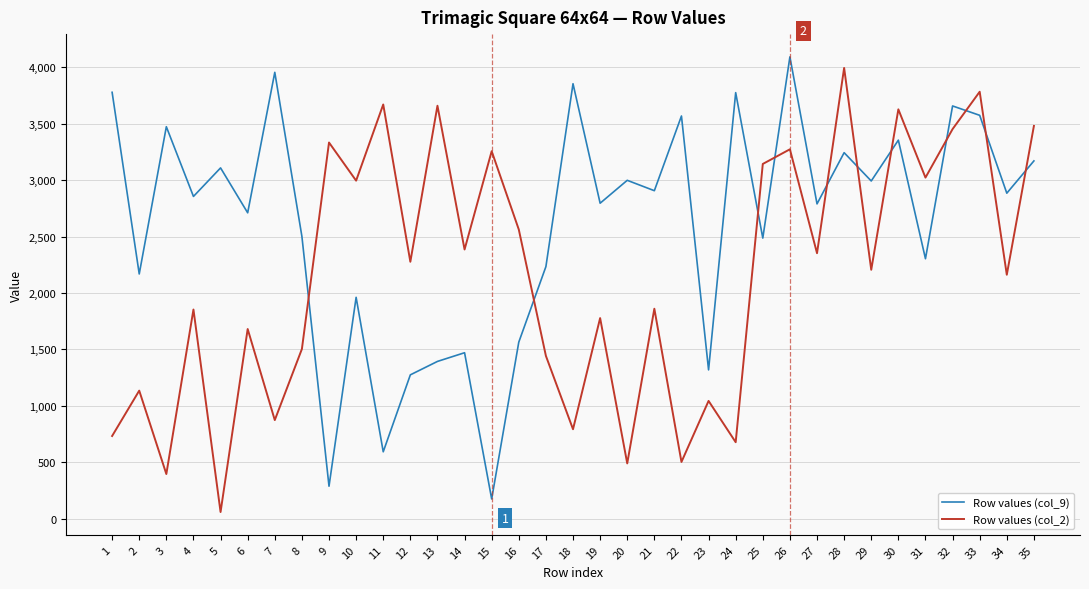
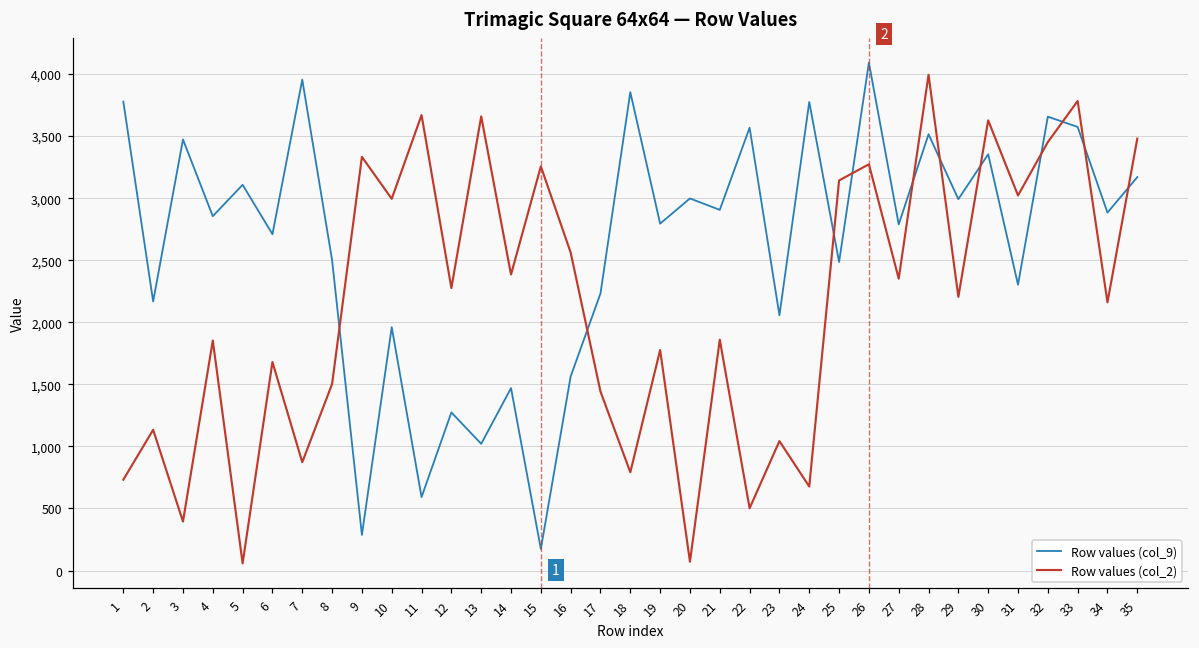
Row values (col_9), 13: 1,390 -> 1,020
Row values (col_2), 20: 490 -> 70
Row values (col_9), 23: 1,320 -> 2,060
Row values (col_9), 28: 3,240 -> 3,520
